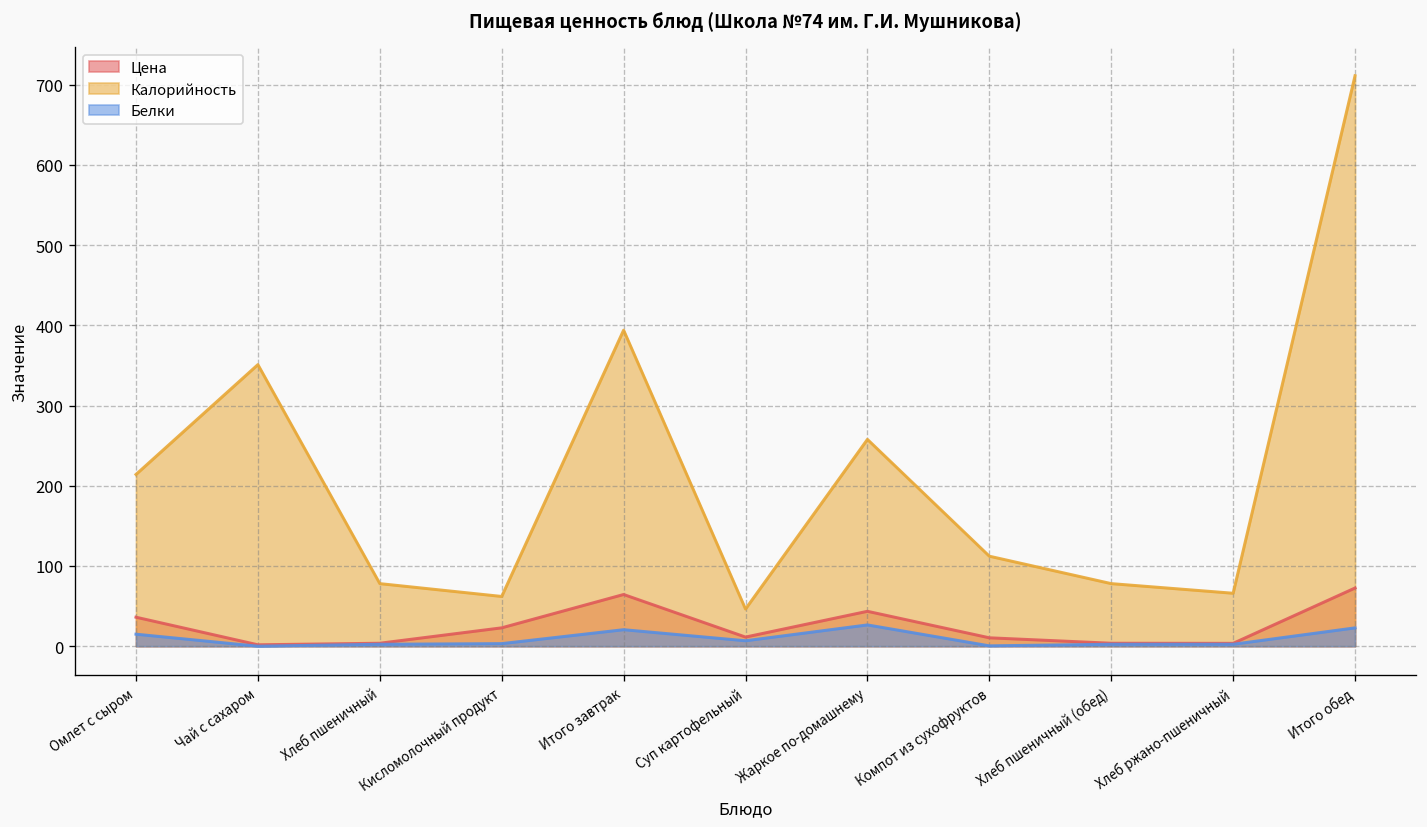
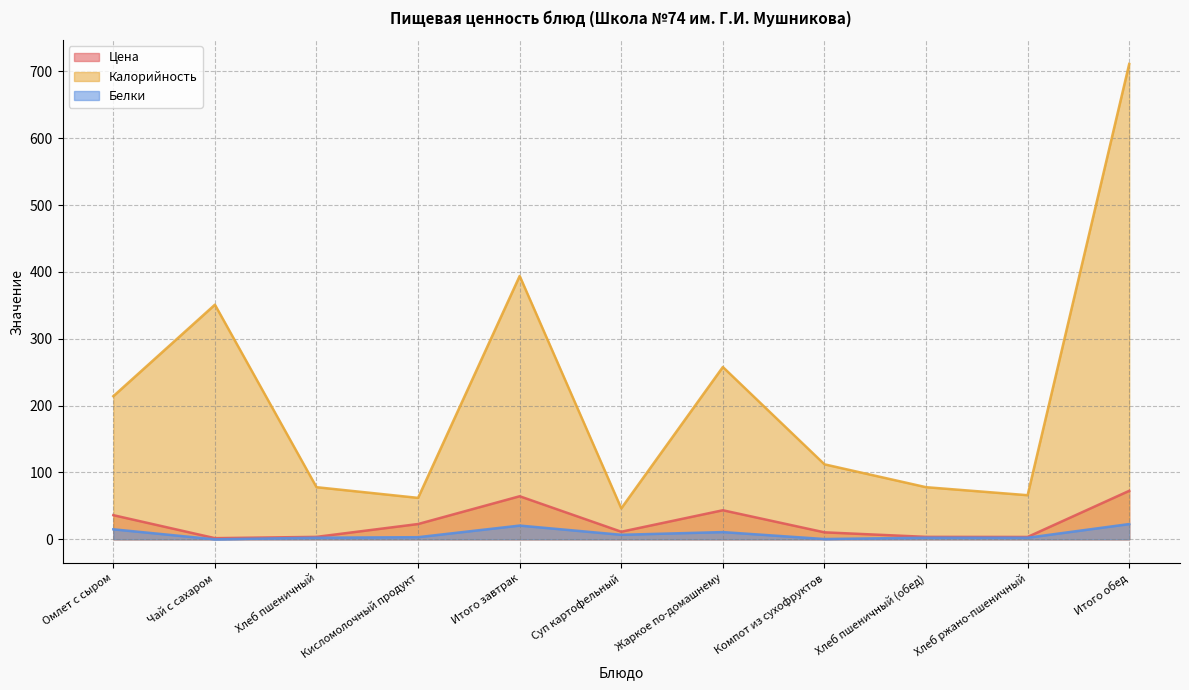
Белки, Жаркое по-домашнему: 30 -> 10
